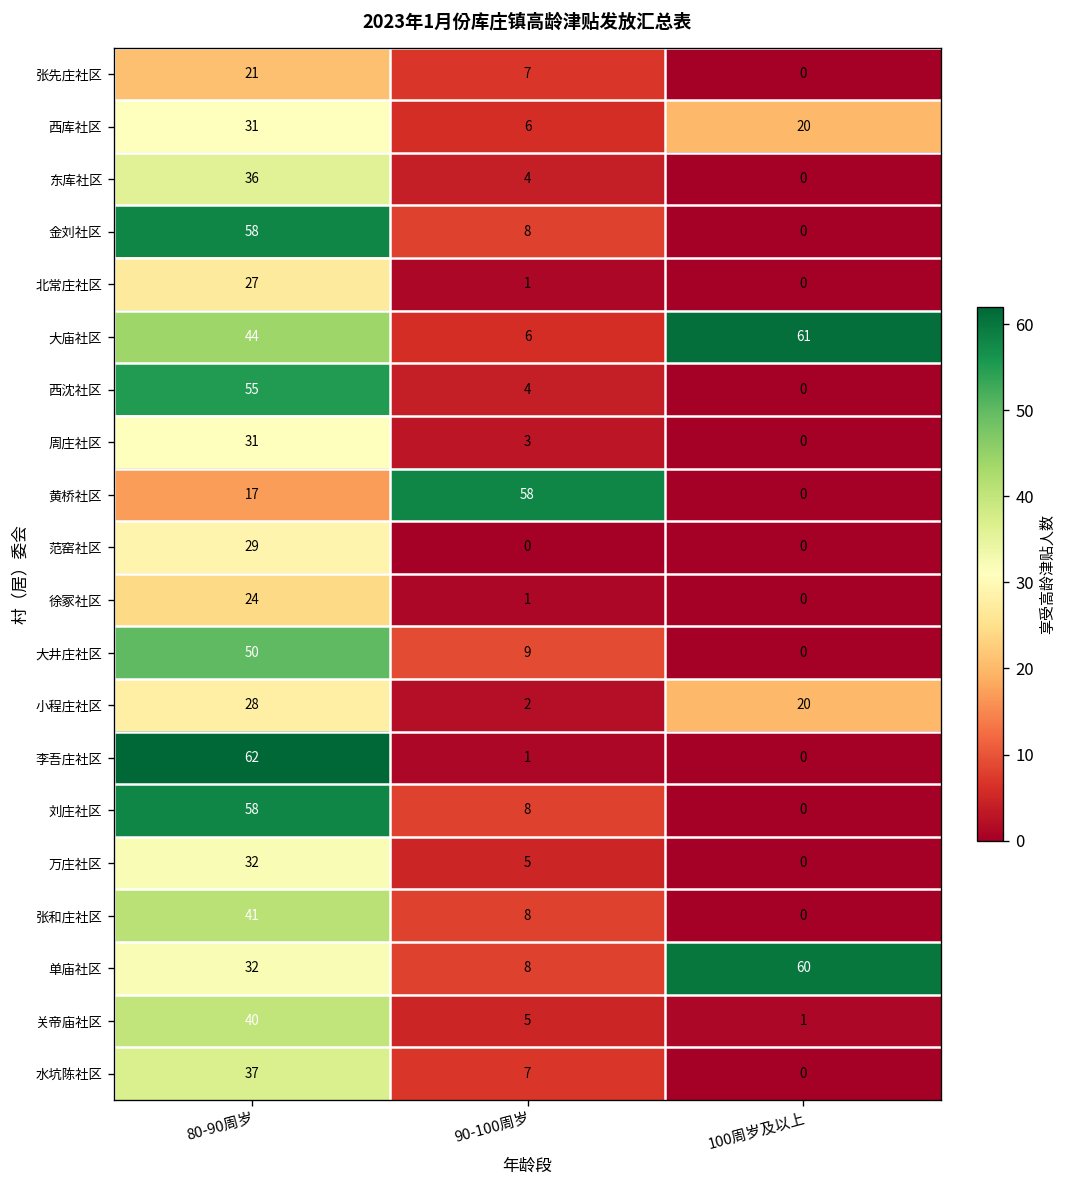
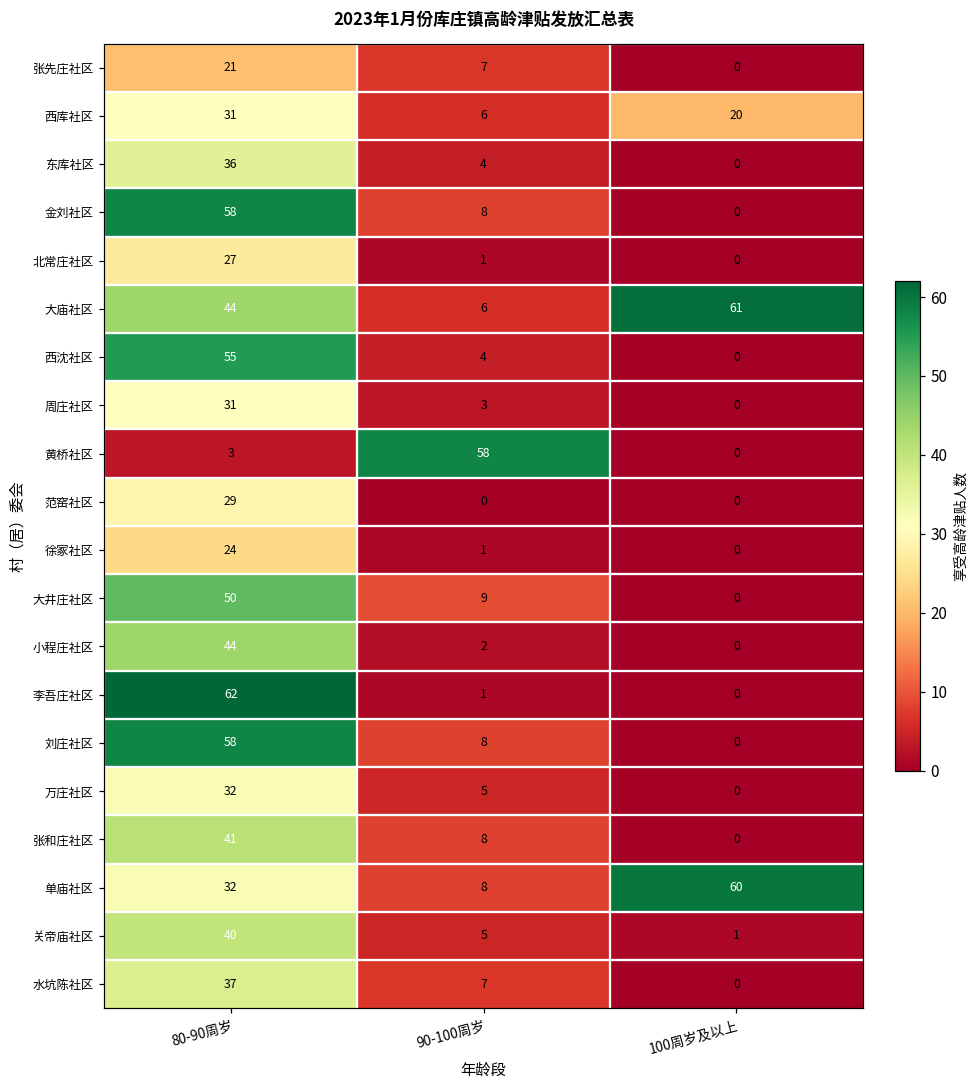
黄桥社区, 80-90周岁: 17 -> 3
小程庄社区, 80-90周岁: 28 -> 44
小程庄社区, 100周岁及以上: 20 -> 0
